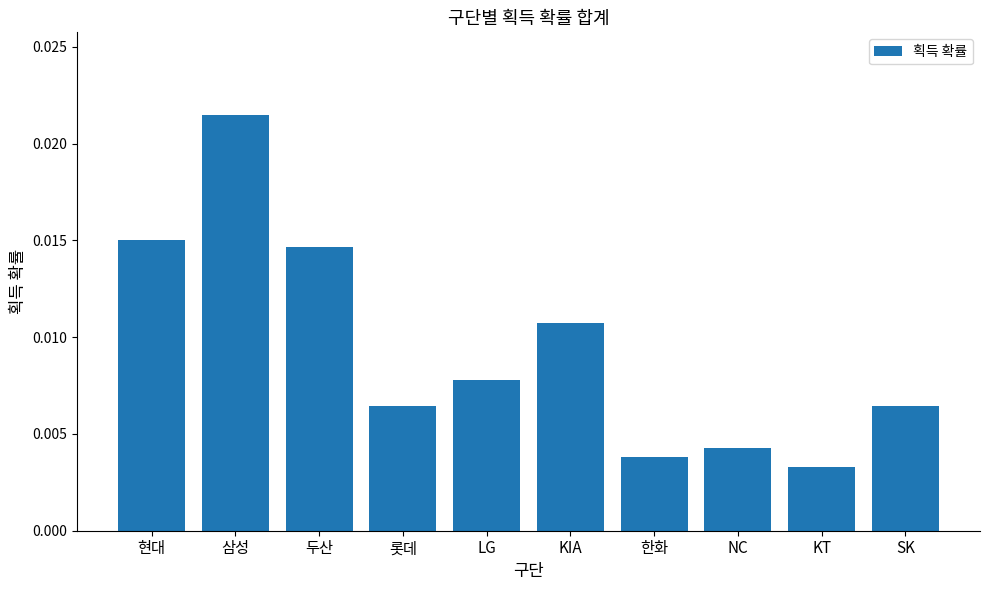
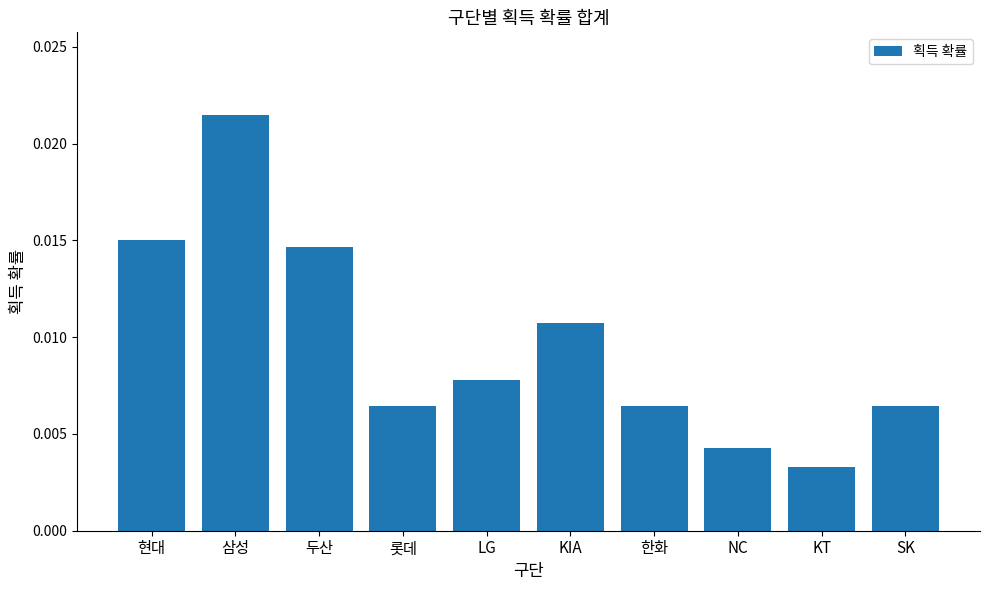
한화: 0.0038 -> 0.0064
